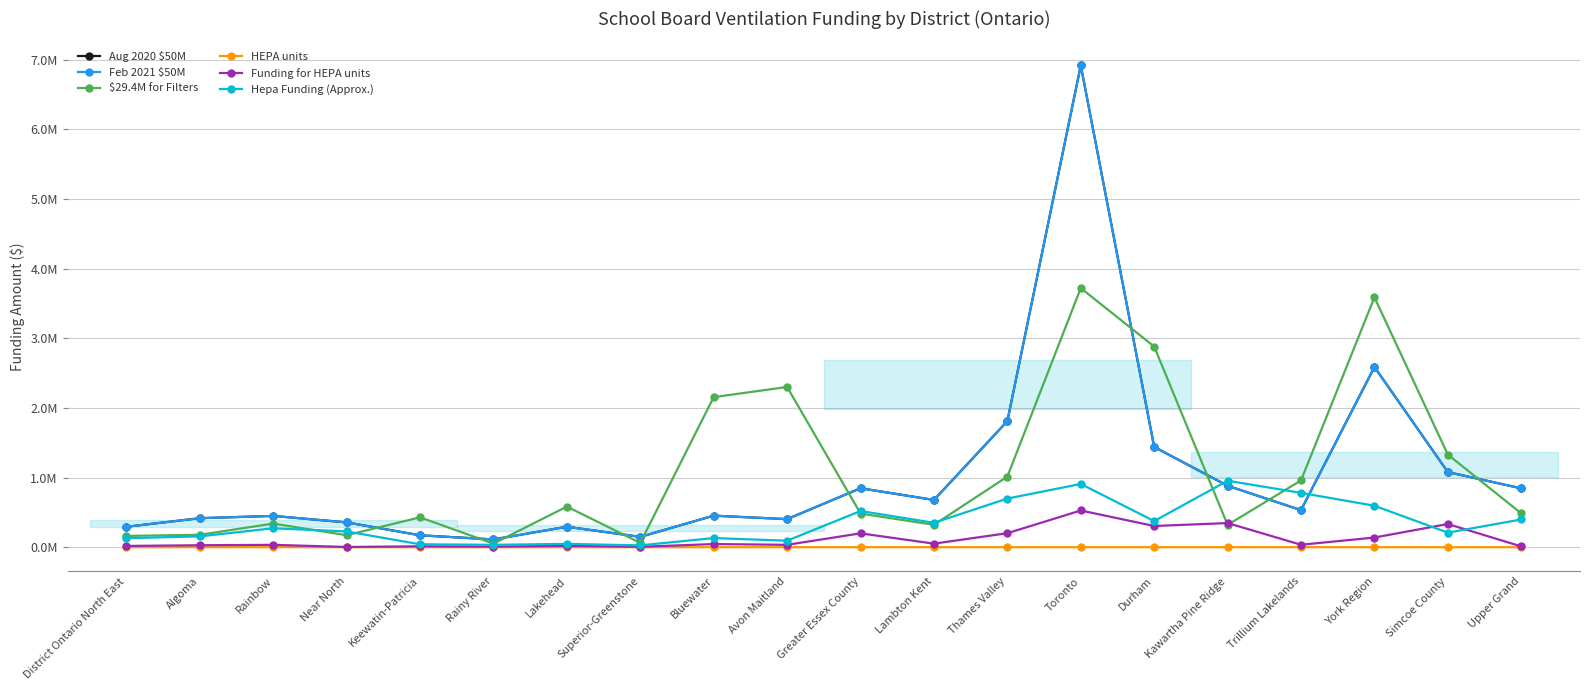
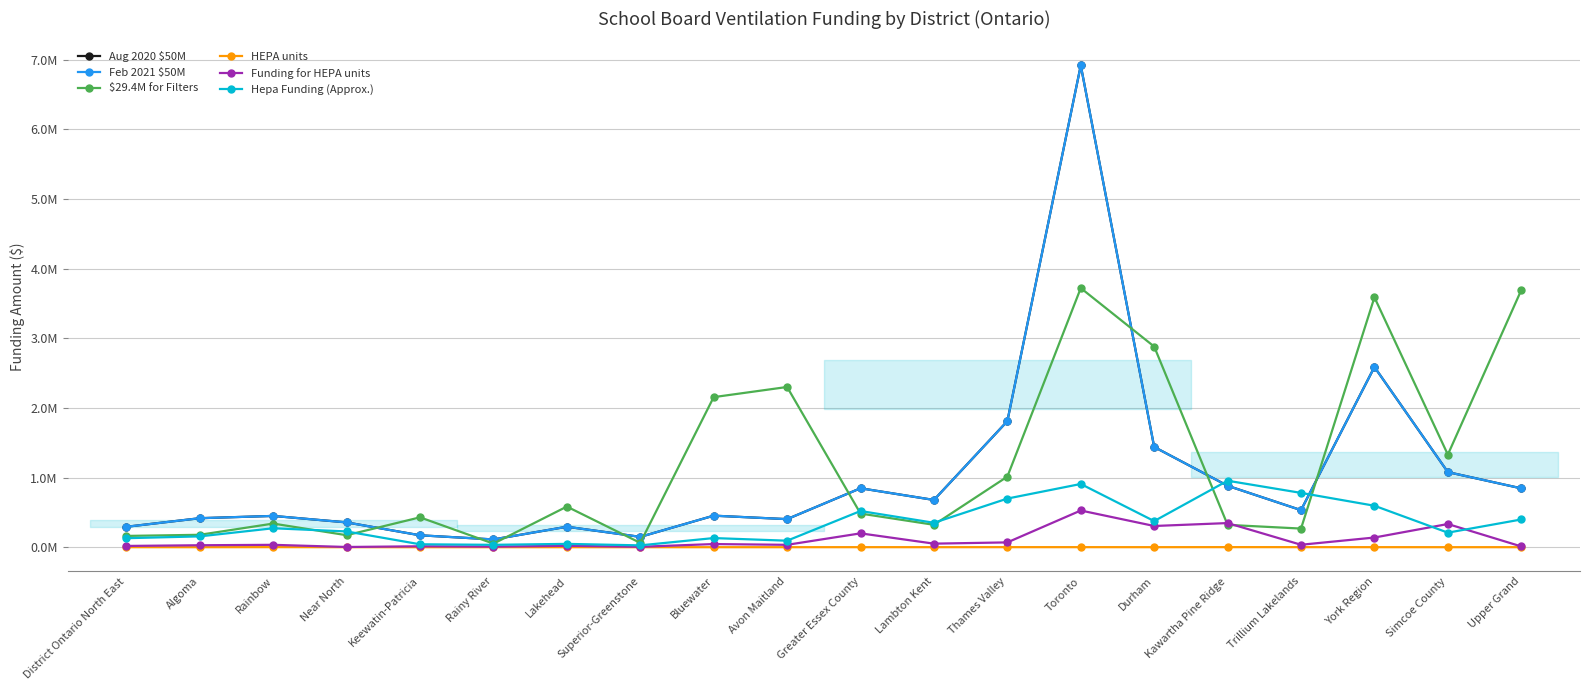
Funding for HEPA units, Thames Valley: 200000 -> 100000
$29.4M for Filters, Trillium Lakelands: 1000000 -> 300000
$29.4M for Filters, Upper Grand: 500000 -> 3700000
